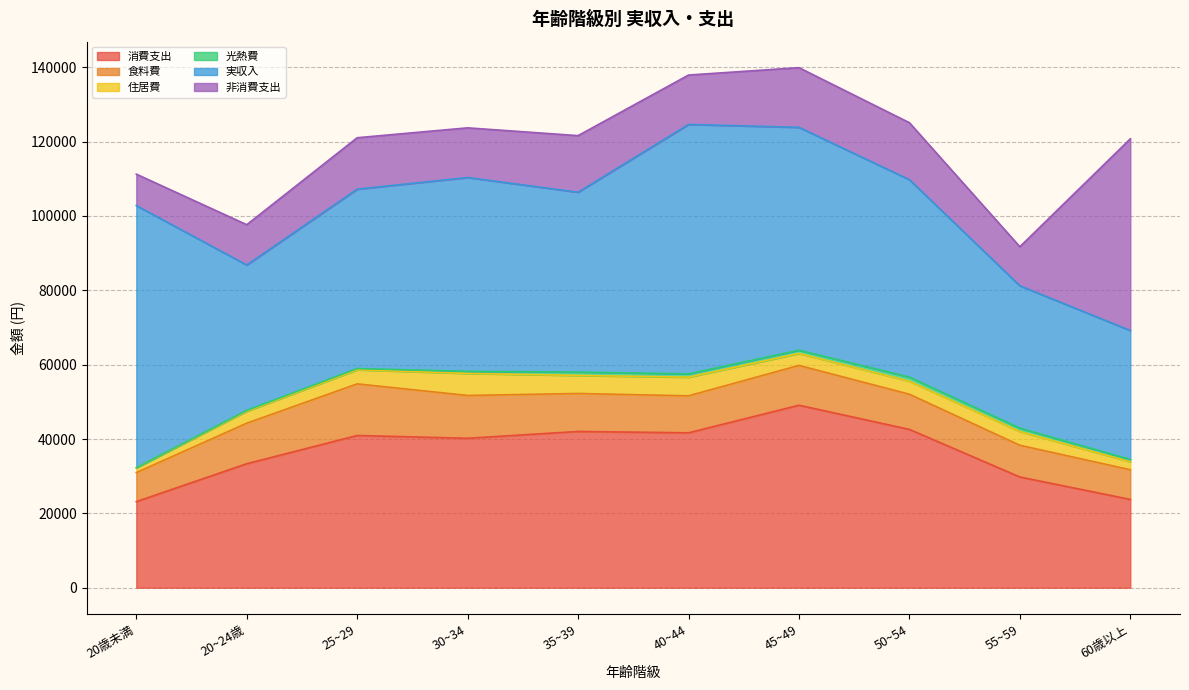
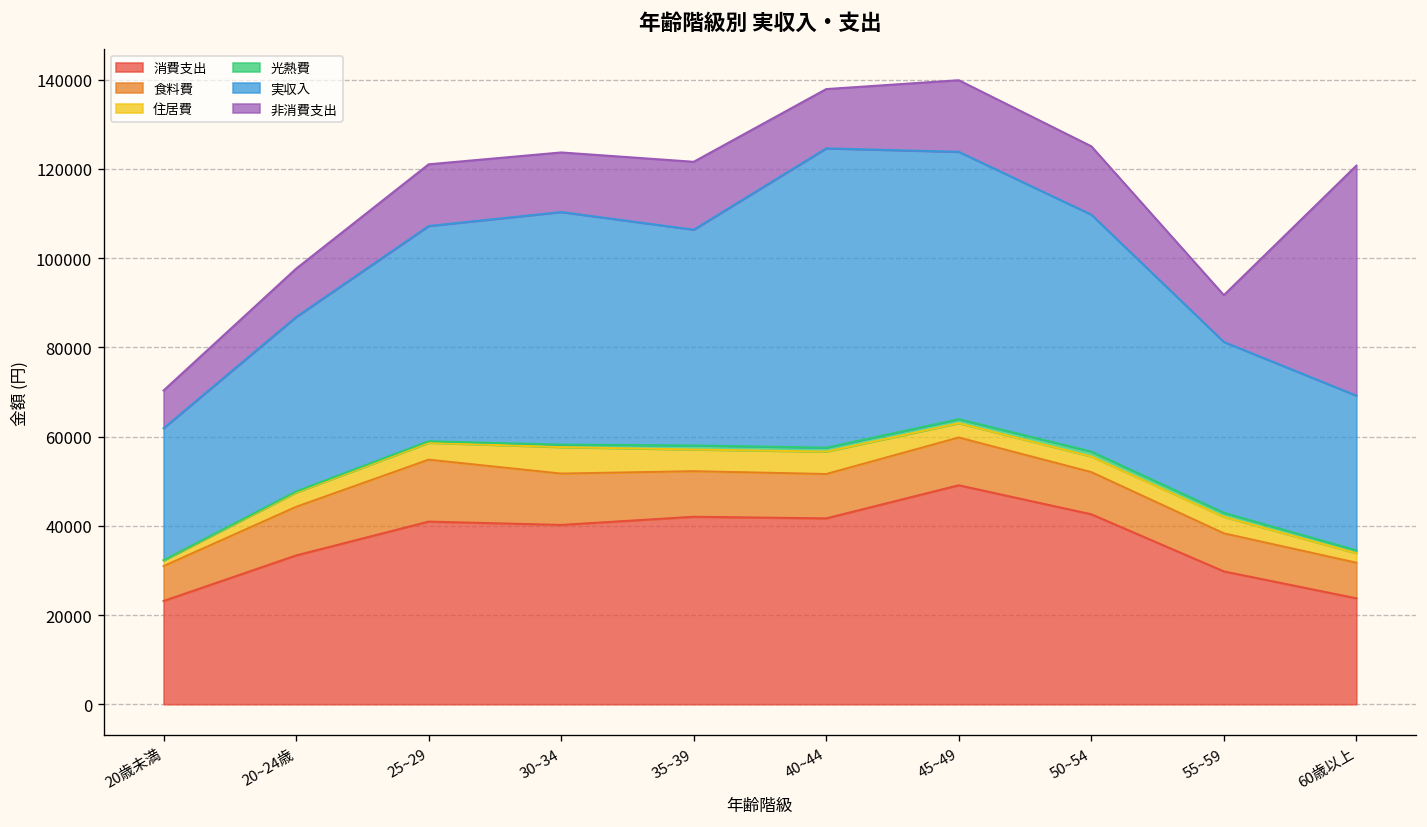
実収入, 20歳未満: 71000 -> 30000
